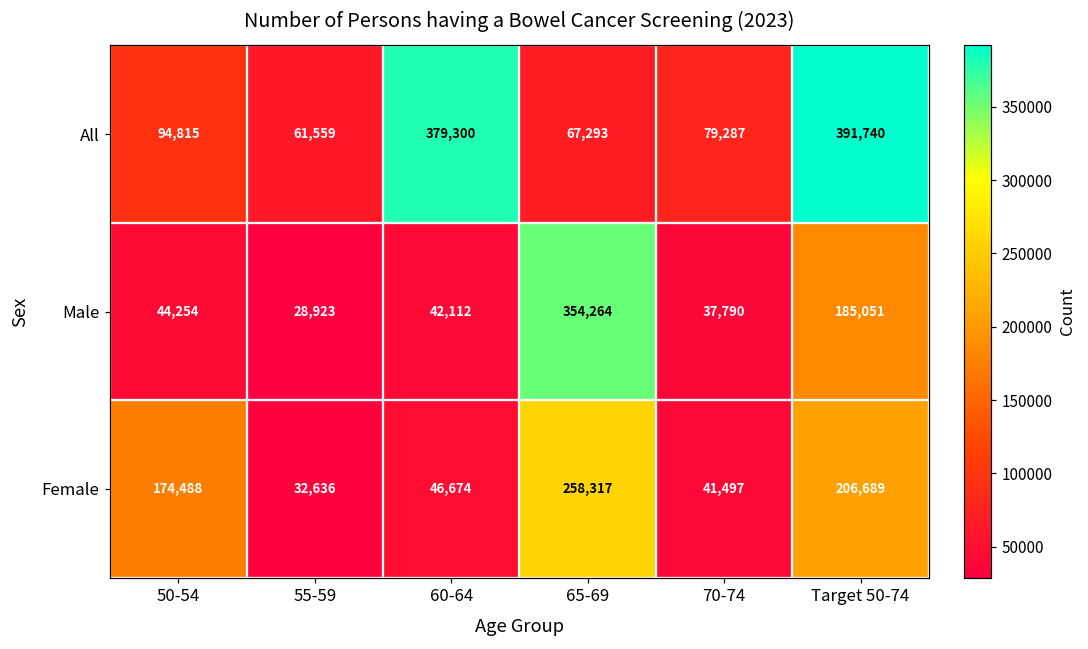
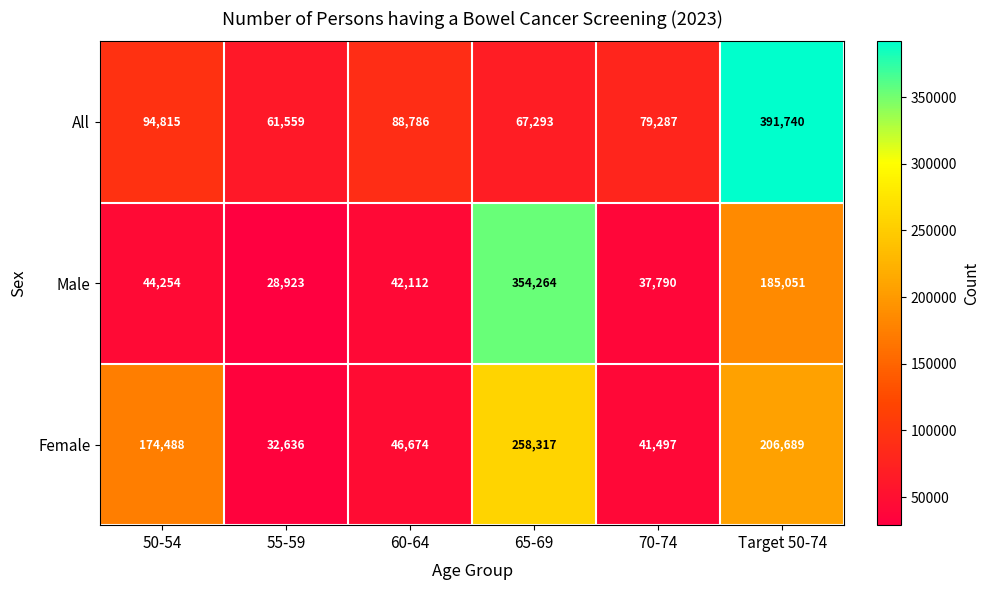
All, 60-64: 379,300 -> 88,786
